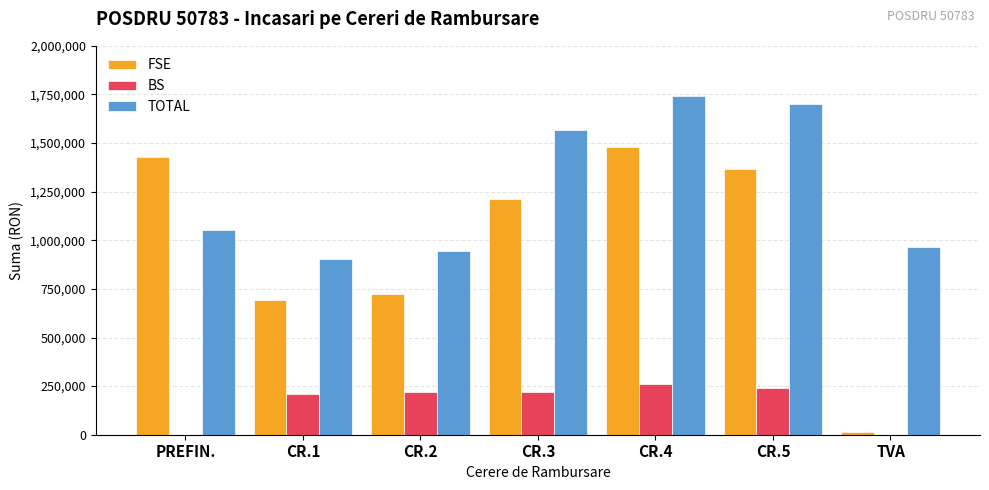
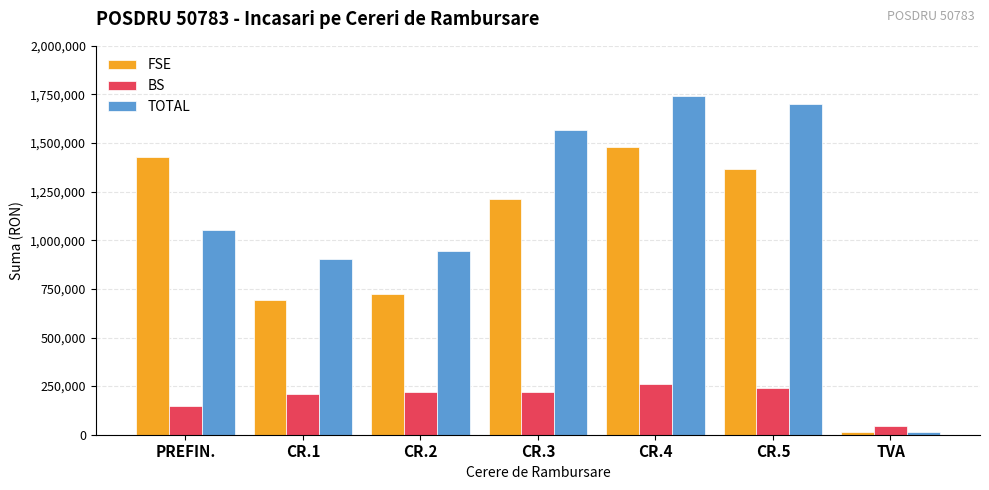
BS, PREFIN.: 0 -> 150,000
BS, TVA: 0 -> 50,000
TOTAL, TVA: 960,000 -> 20,000
